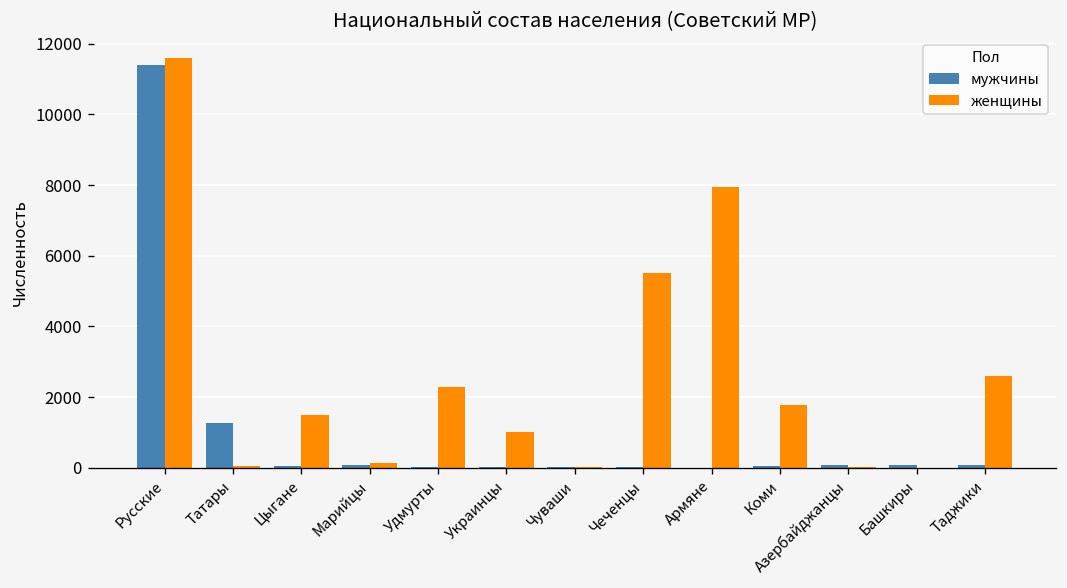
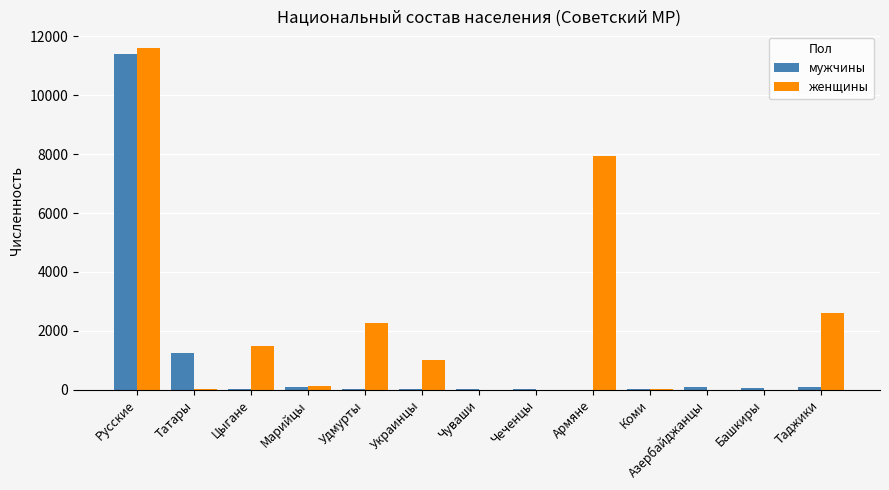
женщины, Чеченцы: 5500 -> 0
женщины, Коми: 1800 -> 0
